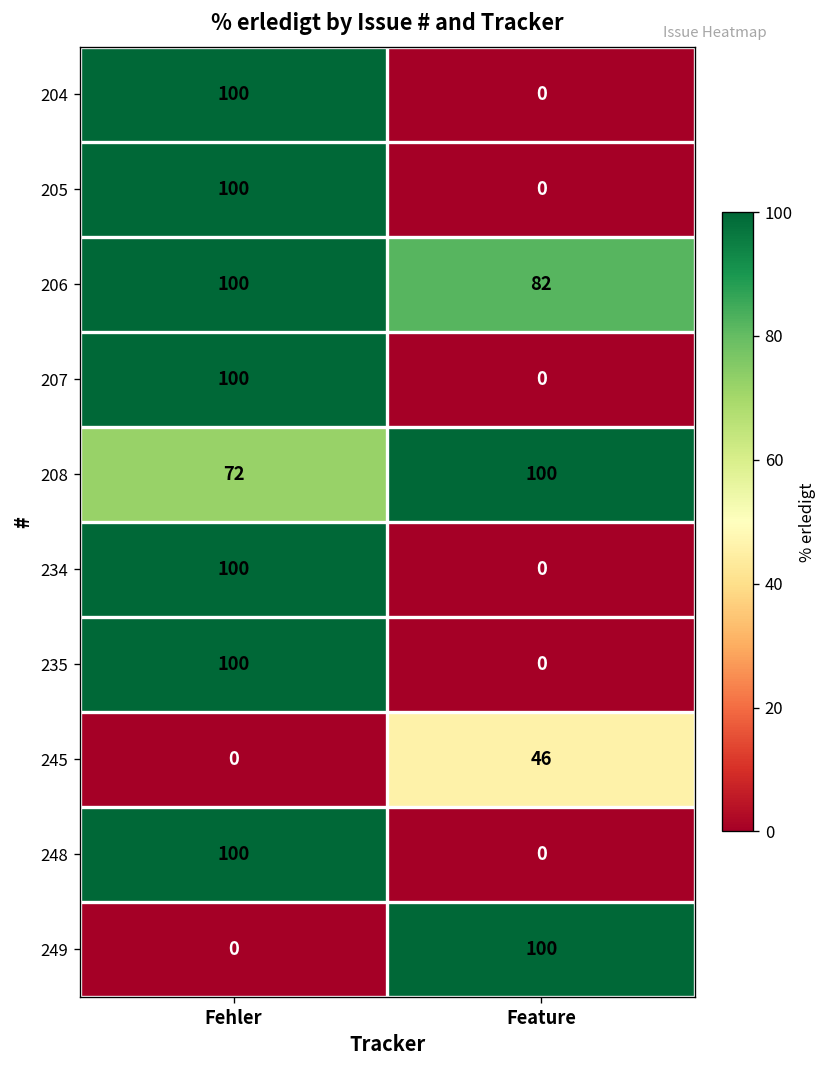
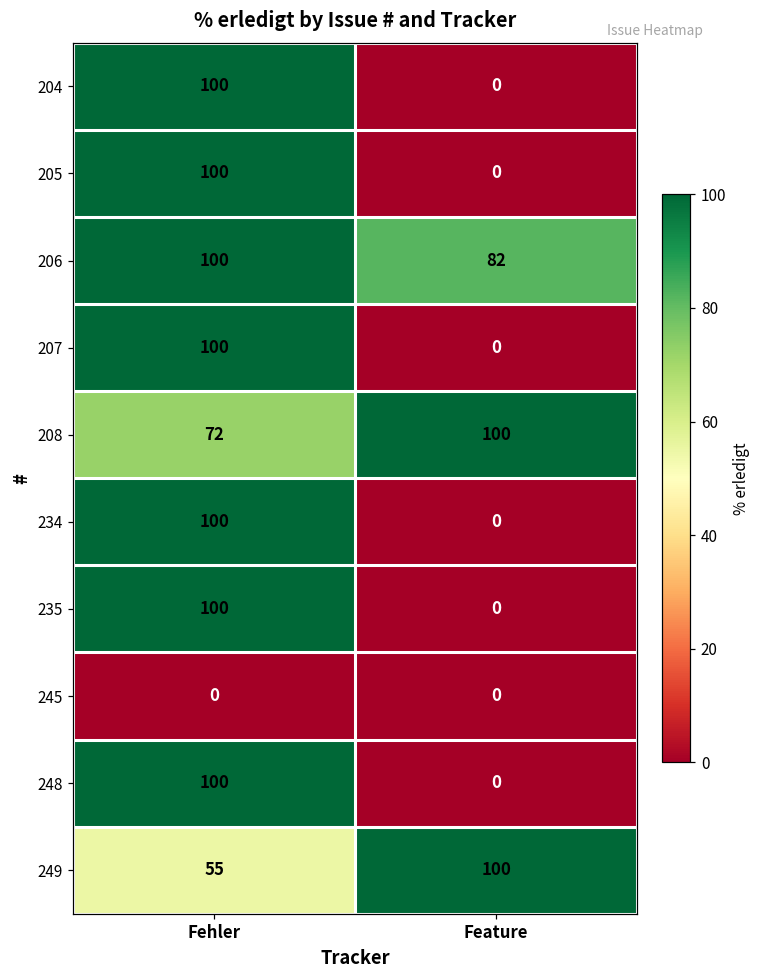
245, Feature: 46 -> 0
249, Fehler: 0 -> 55
